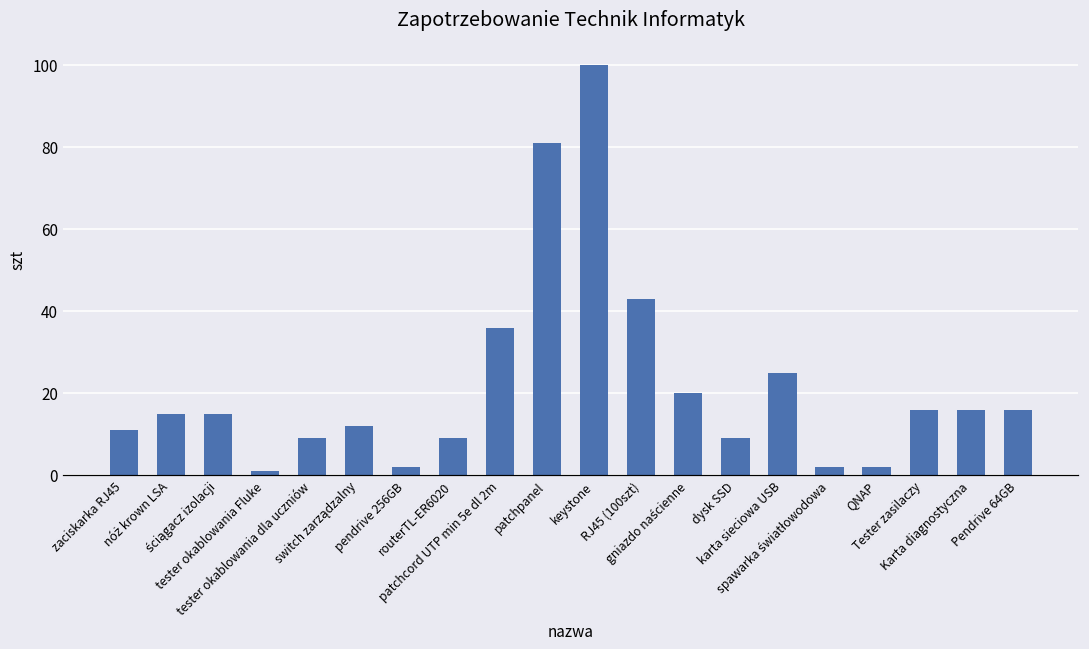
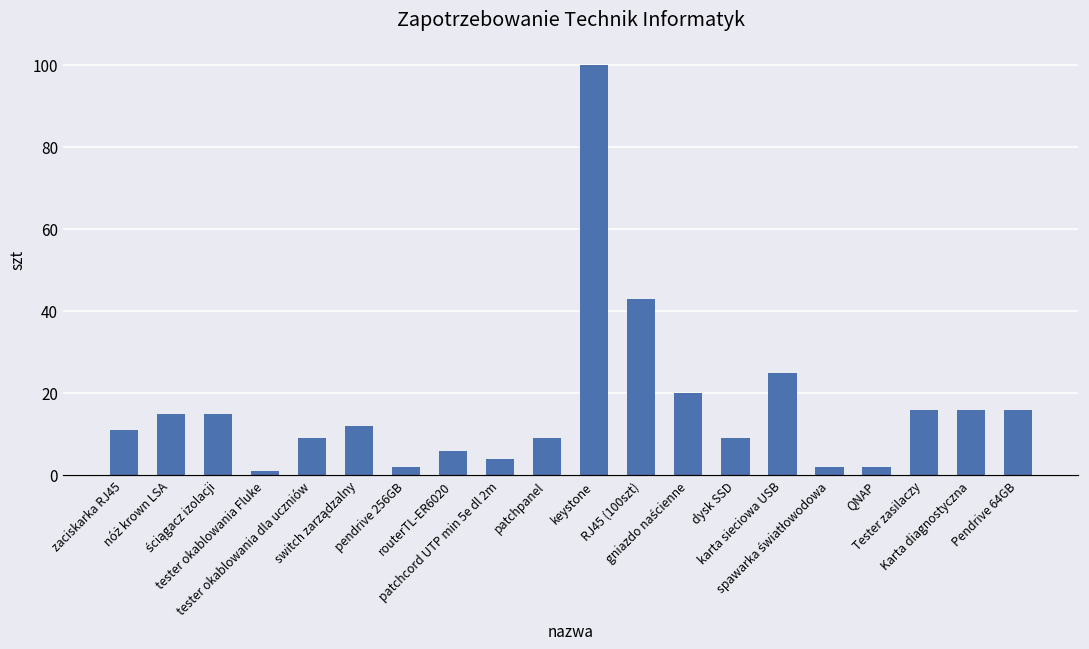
routerTL-ER6020: 9 -> 6
patchcord UTP min 5e dl 2m: 36 -> 4
patchpanel: 81 -> 9
